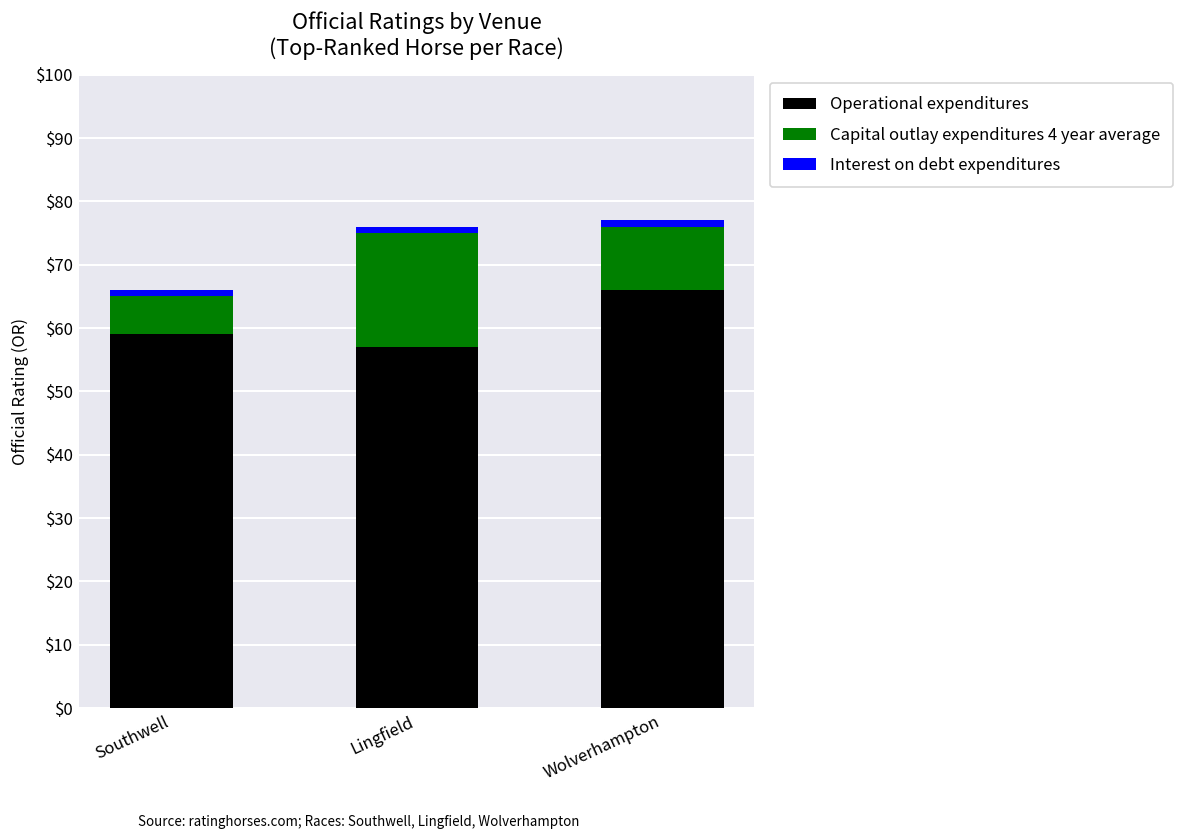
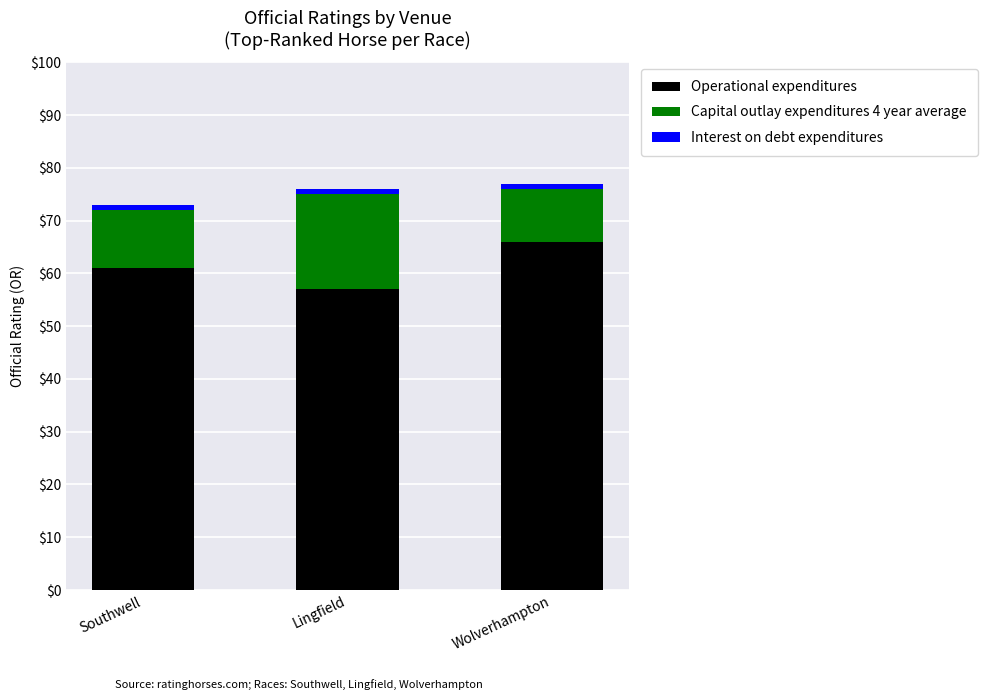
Operational expenditures, Southwell: $59 -> $61
Capital outlay expenditures 4 year average, Southwell: $6 -> $11
